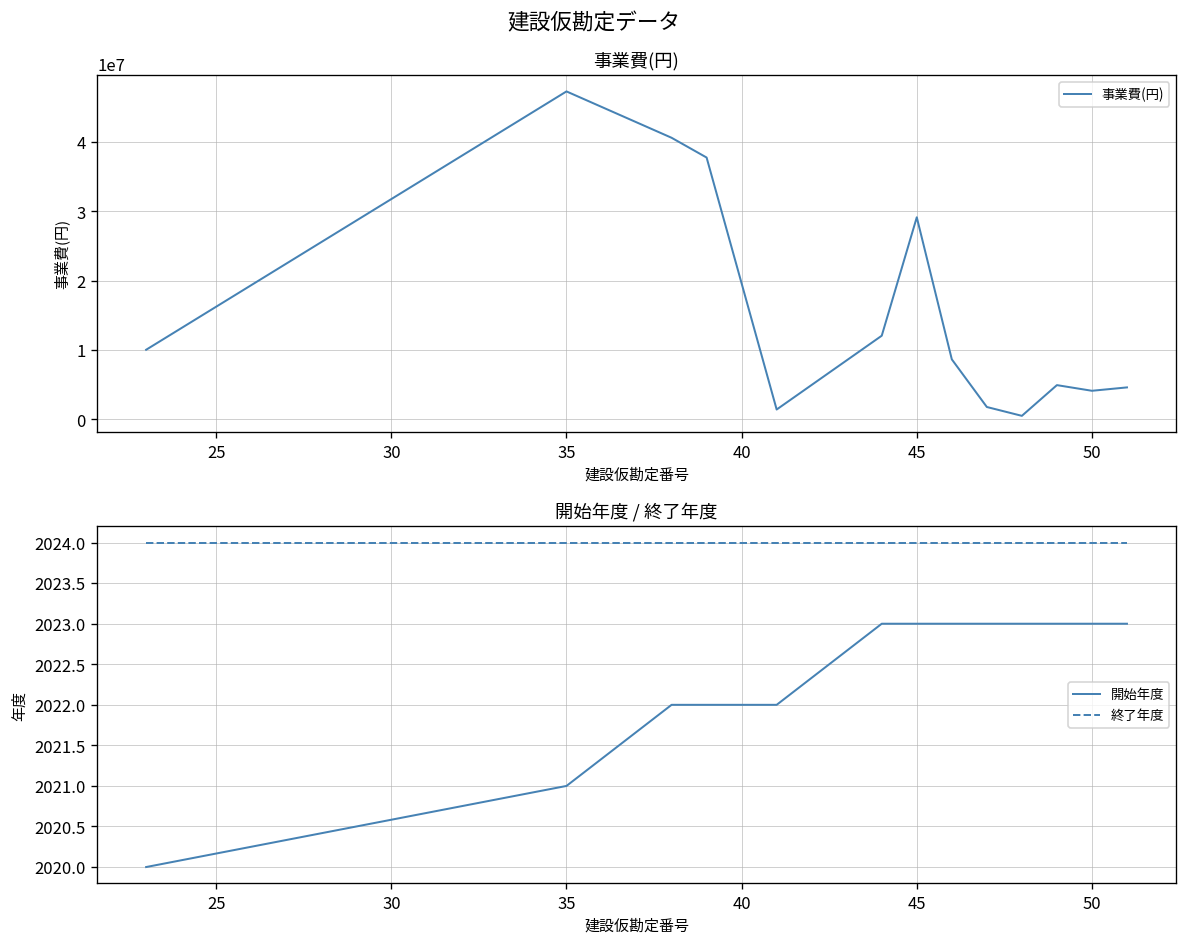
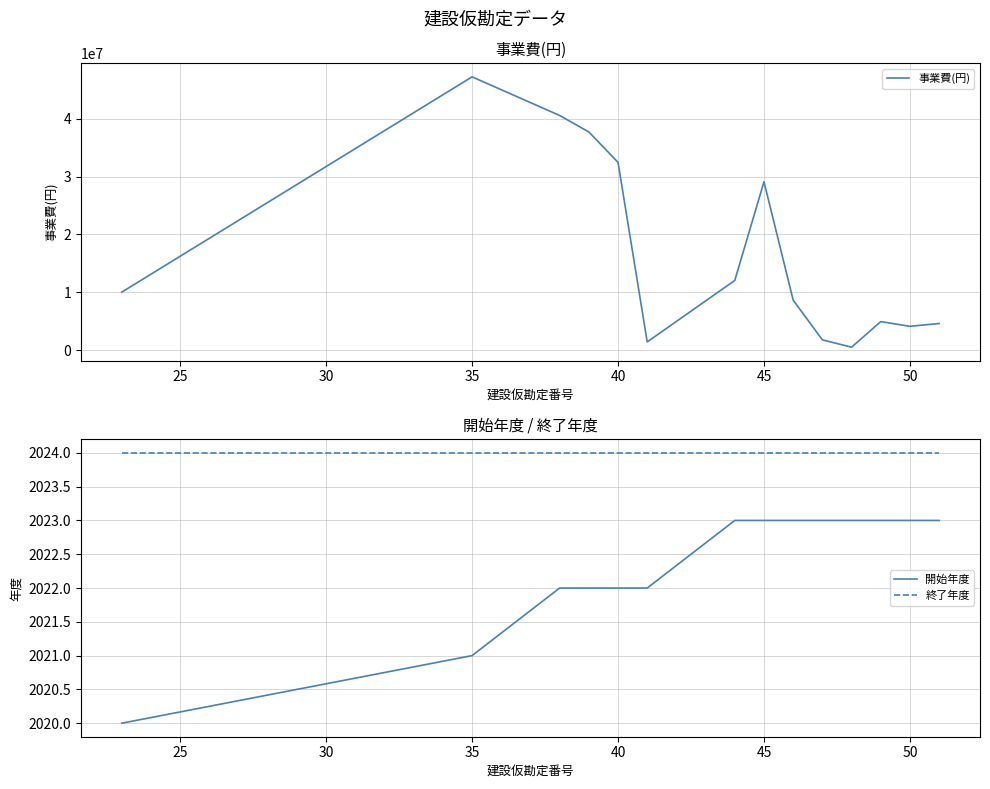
事業費(円), 40: 20000000 -> 32000000
